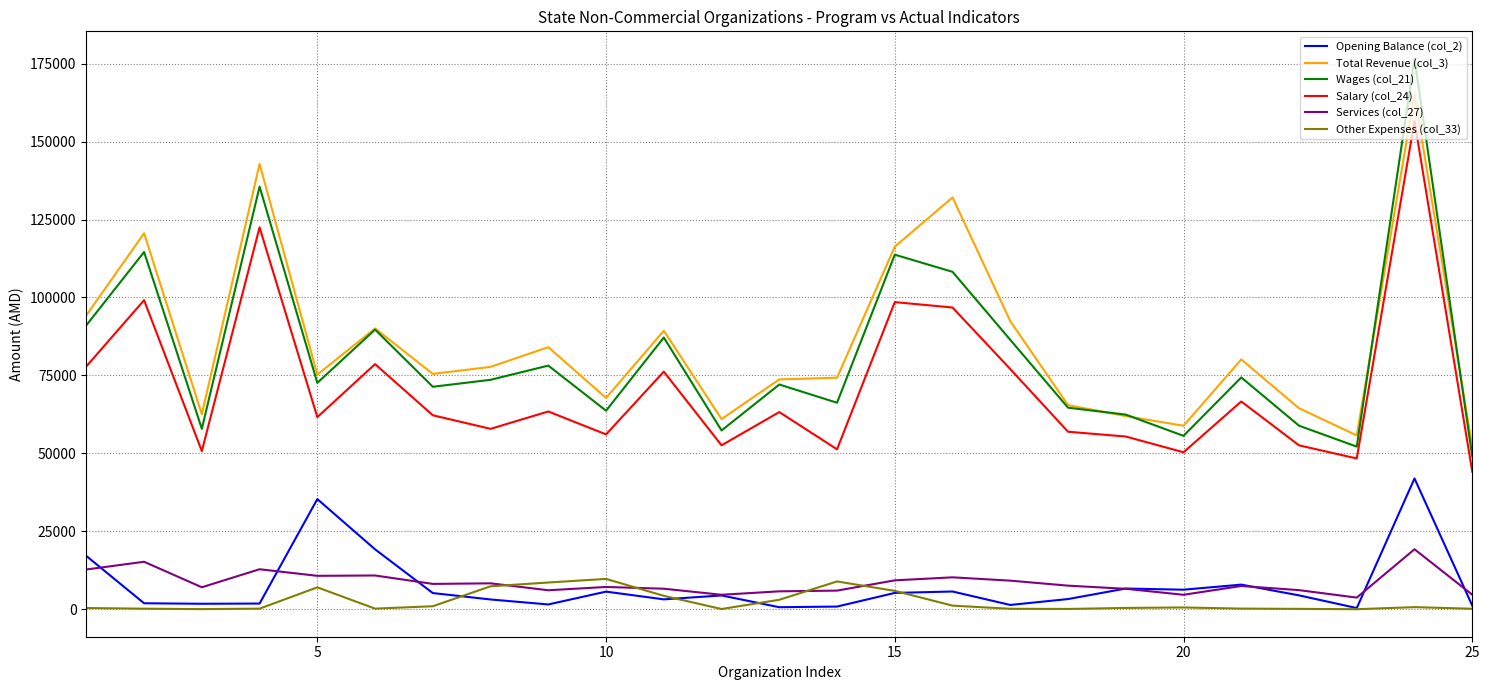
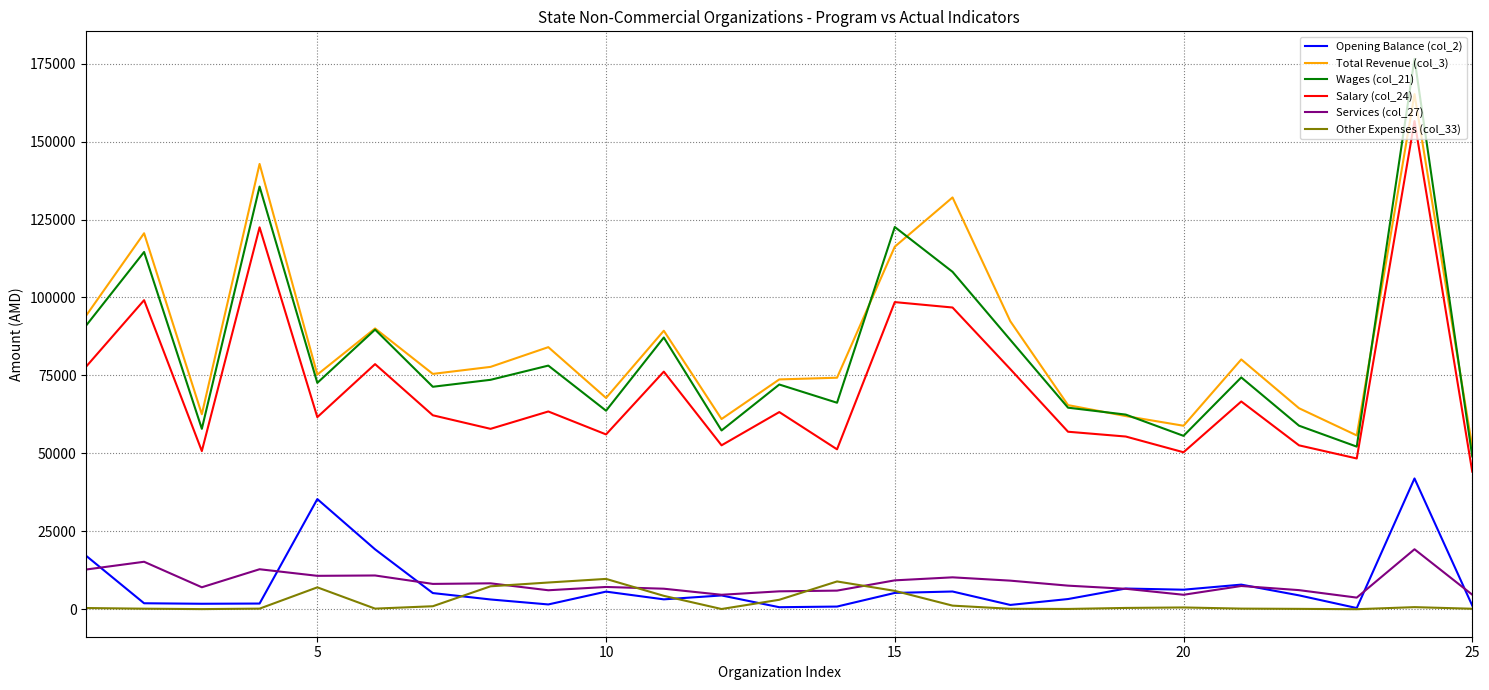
Wages (col_21), 15: 114000 -> 123000
